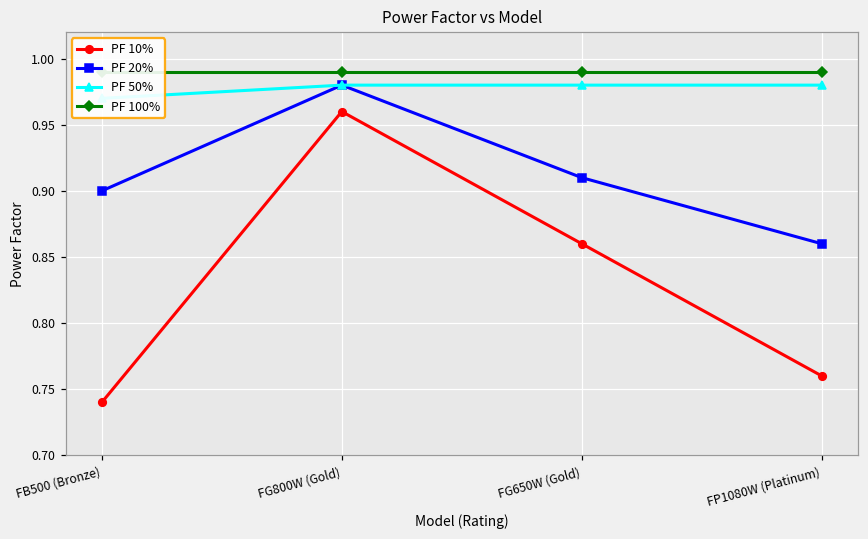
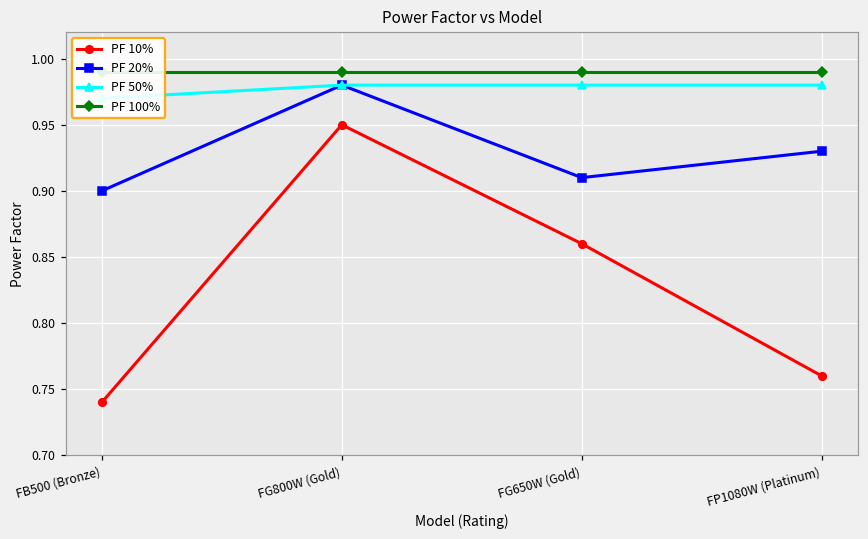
PF 10%, FG800W (Gold): 0.96 -> 0.95
PF 20%, FP1080W (Platinum): 0.86 -> 0.93
